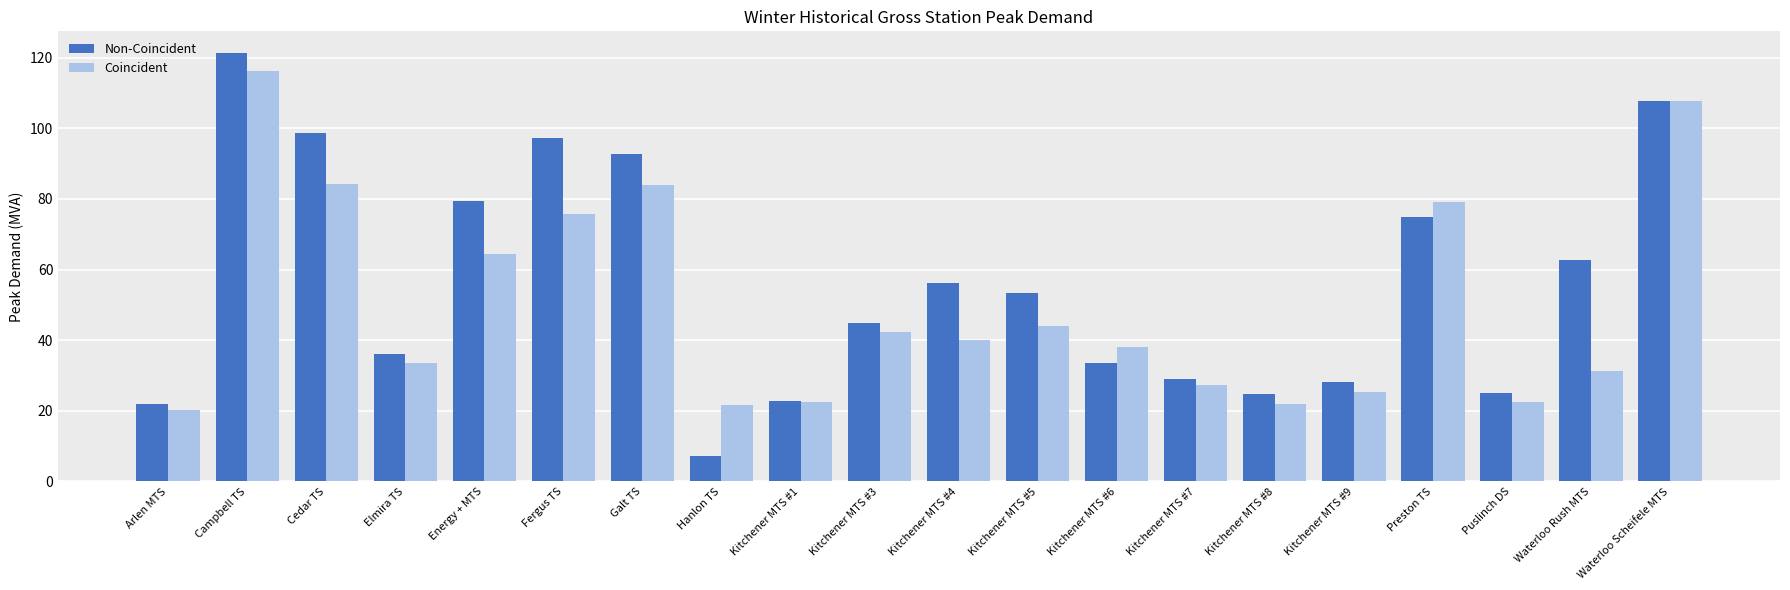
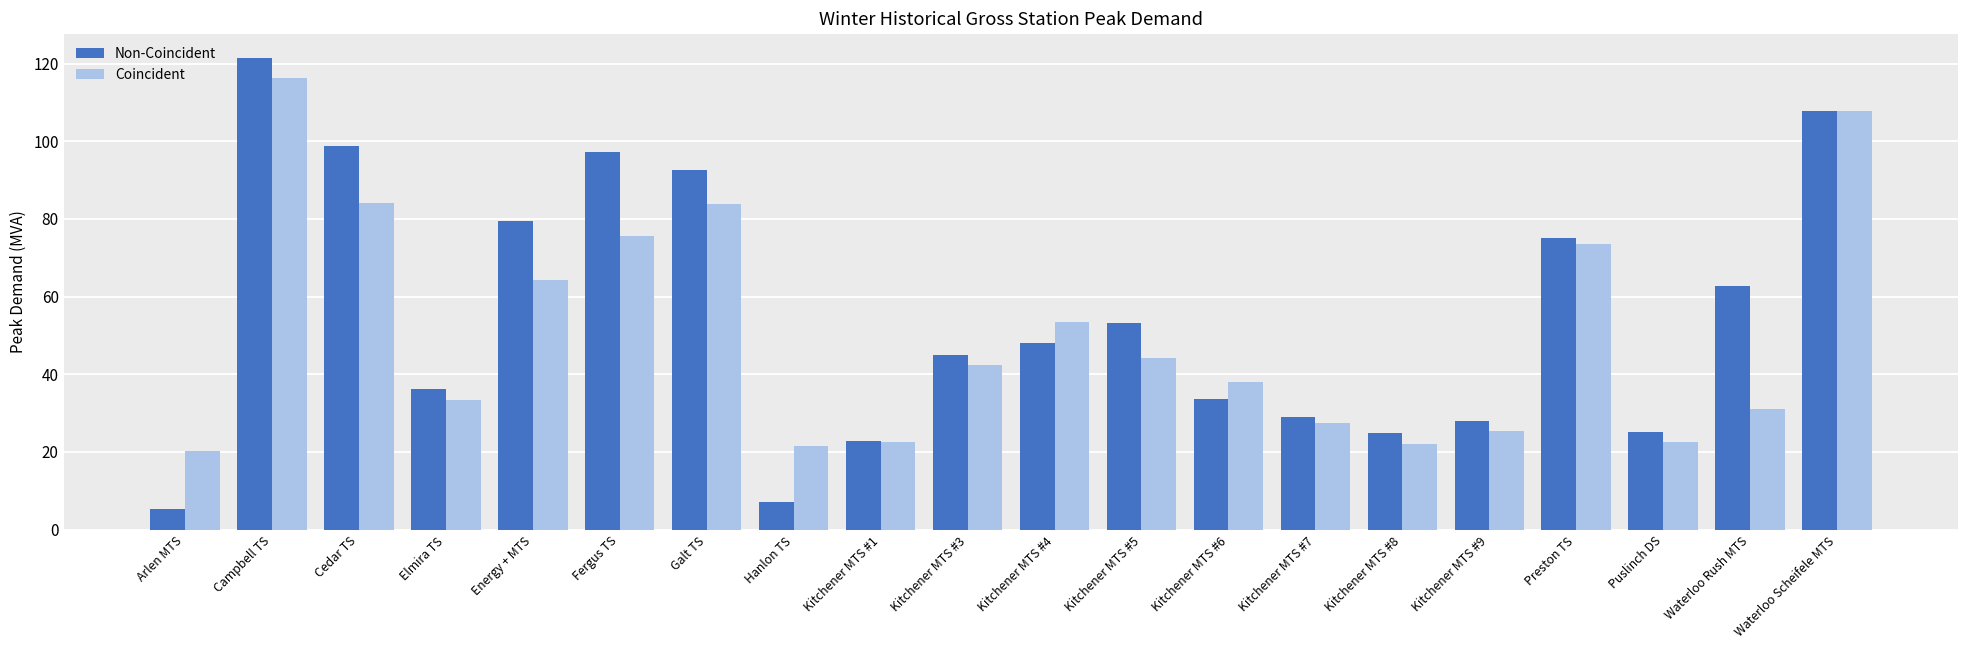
Non-Coincident, Arlen MTS: 22 -> 5
Non-Coincident, Kitchener MTS #4: 56 -> 48
Coincident, Kitchener MTS #4: 40 -> 53
Coincident, Preston TS: 79 -> 74
